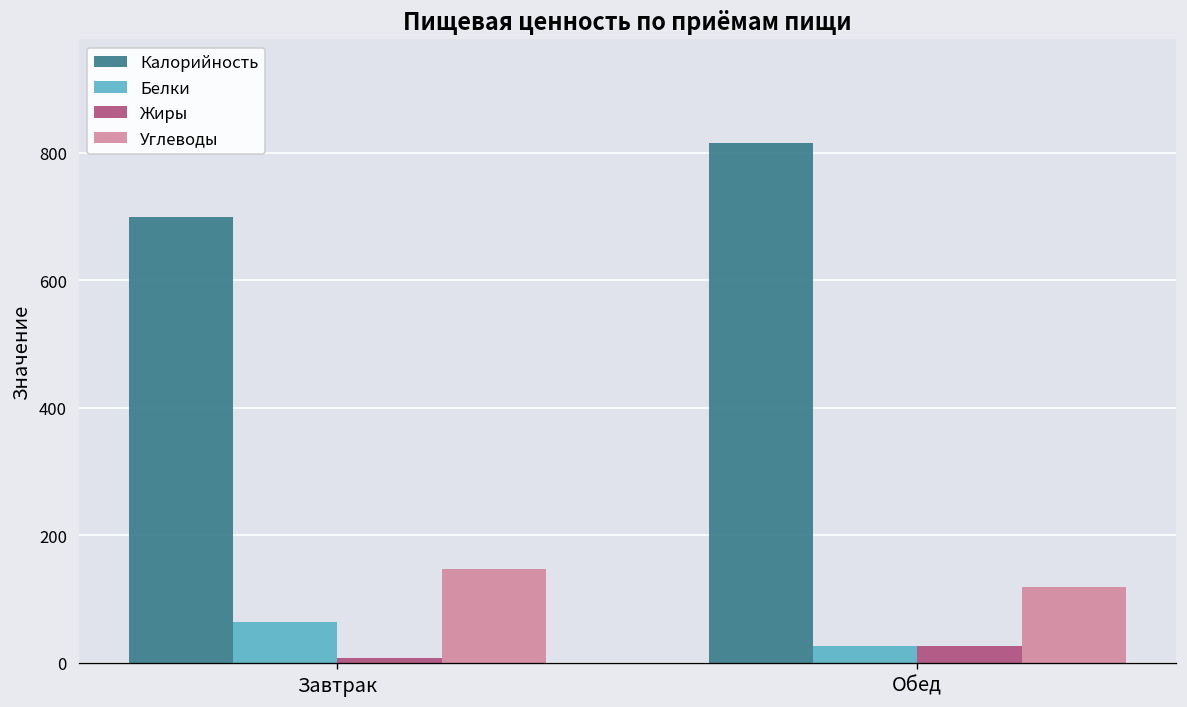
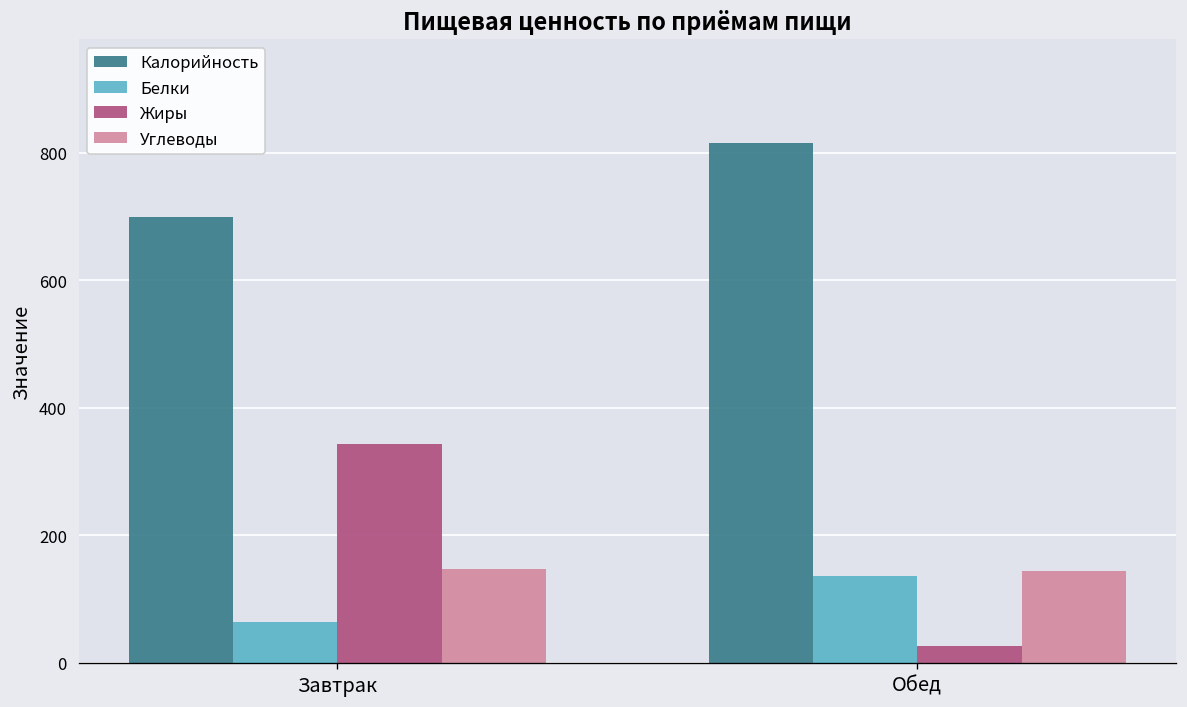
Жиры, Завтрак: 10 -> 340
Белки, Обед: 30 -> 140
Углеводы, Обед: 120 -> 140
